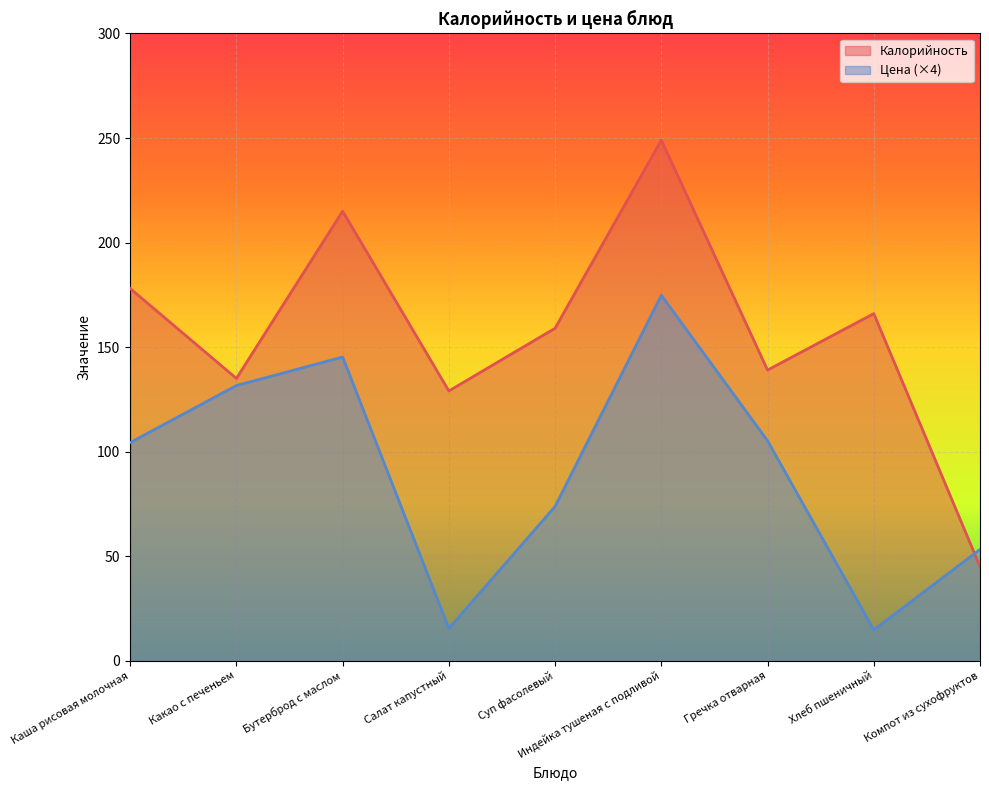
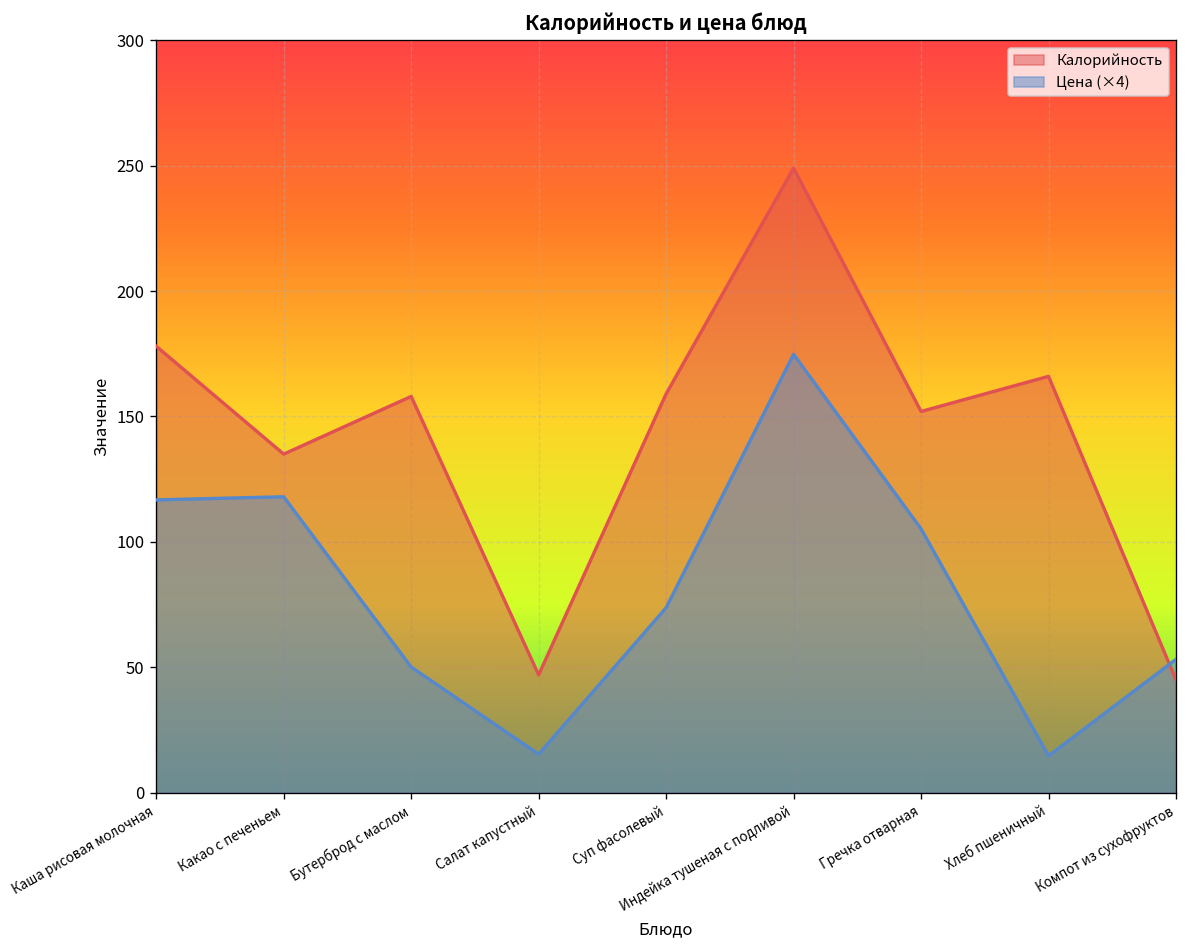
Цена (×4), Каша рисовая молочная: 104 -> 117
Цена (×4), Какао с печеньем: 132 -> 118
Калорийность, Бутерброд с маслом: 215 -> 158
Цена (×4), Бутерброд с маслом: 145 -> 50
Калорийность, Салат капустный: 129 -> 47
Калорийность, Гречка отварная: 139 -> 152
